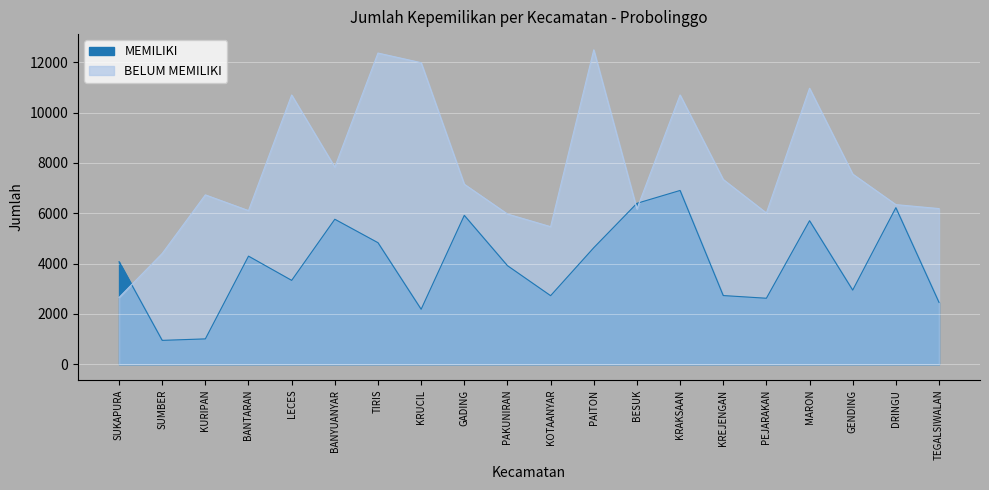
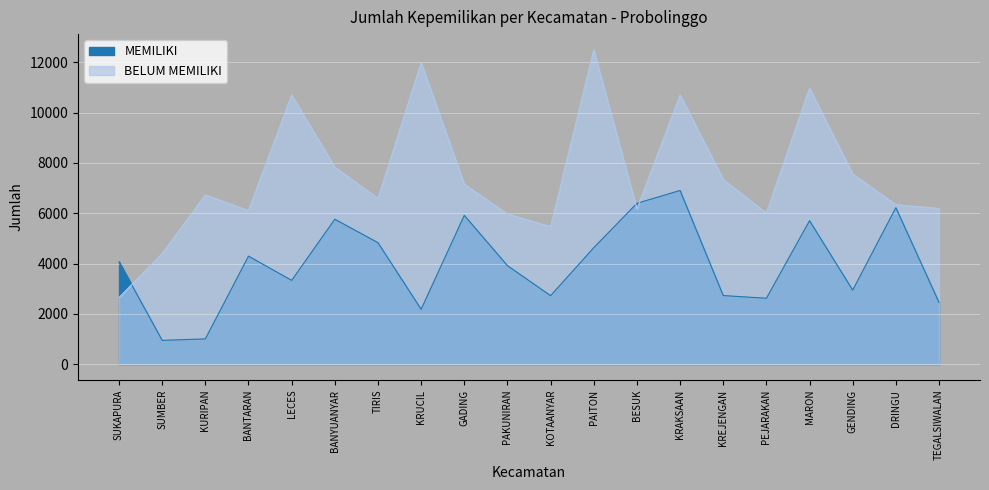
BELUM MEMILIKI, TIRIS: 12400 -> 6600
